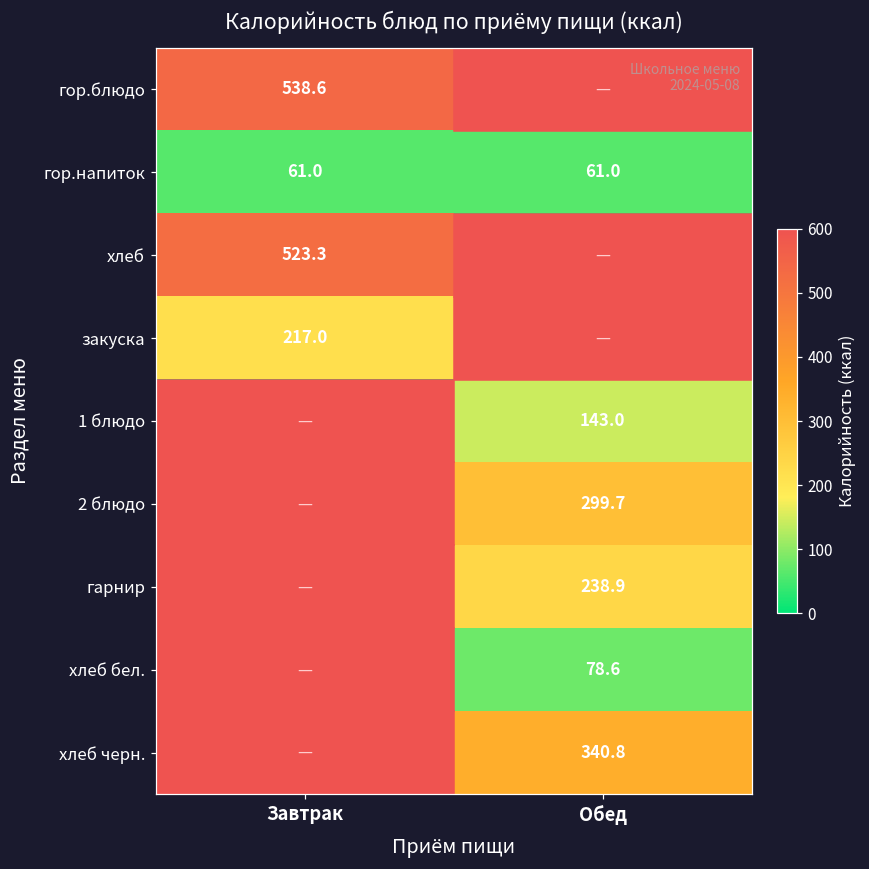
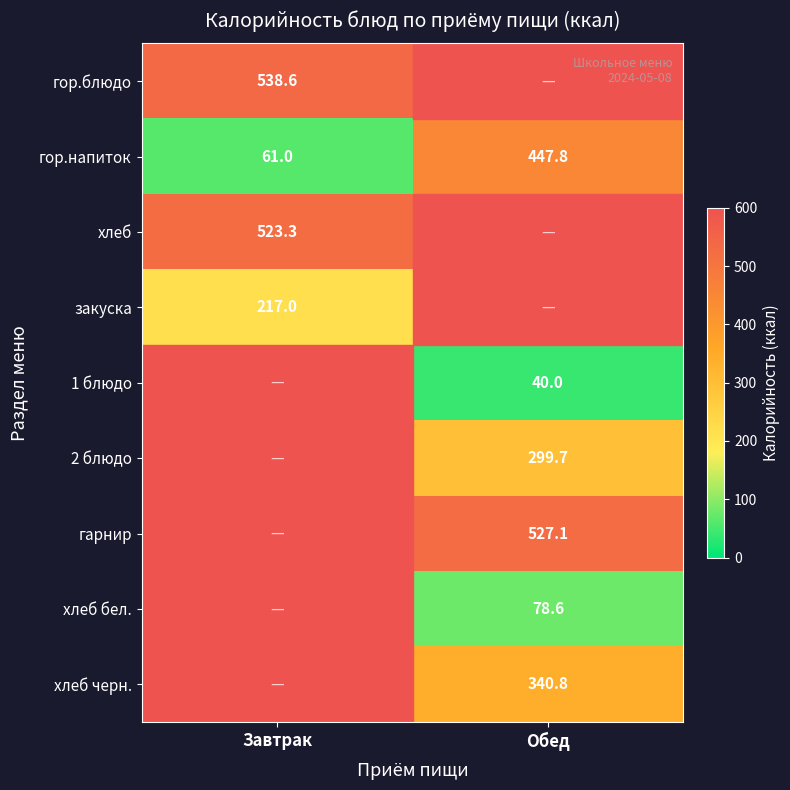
гор.напиток, Обед: 61.0 -> 447.8
1 блюдо, Обед: 143.0 -> 40.0
гарнир, Обед: 238.9 -> 527.1
